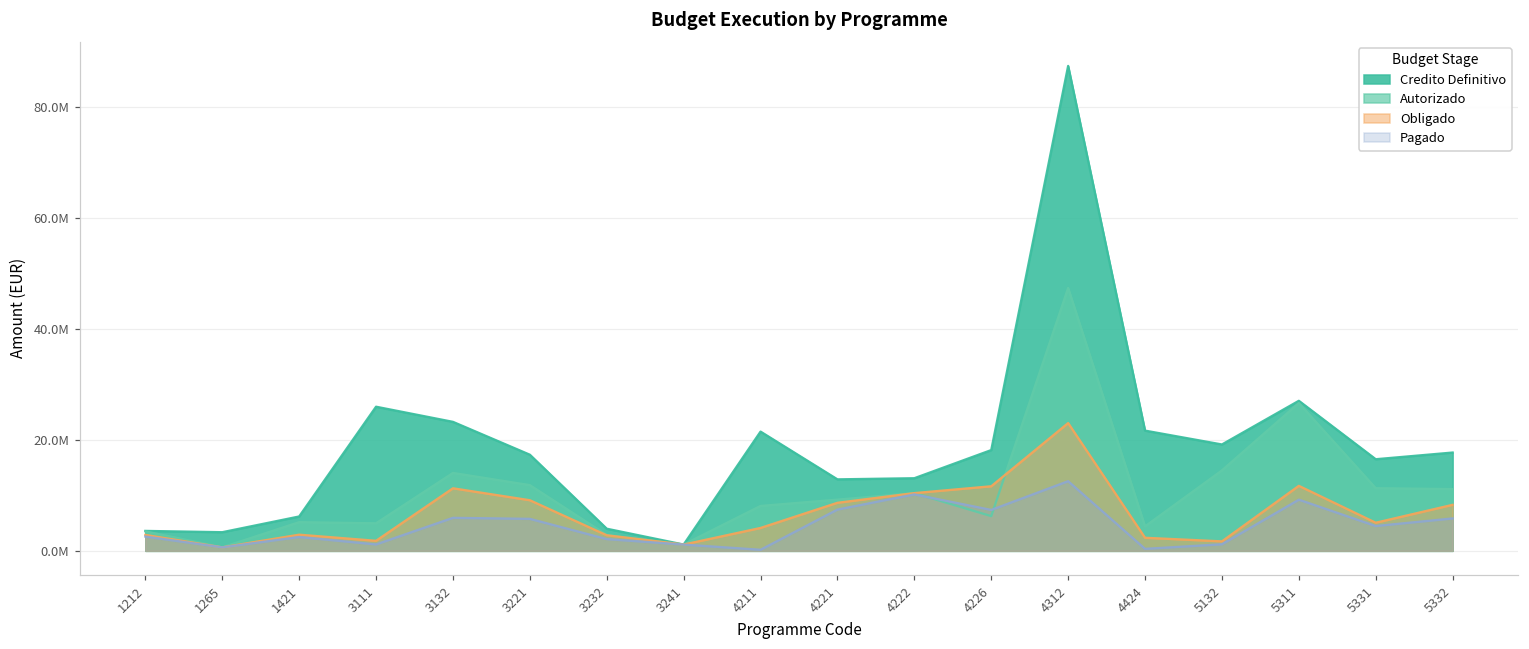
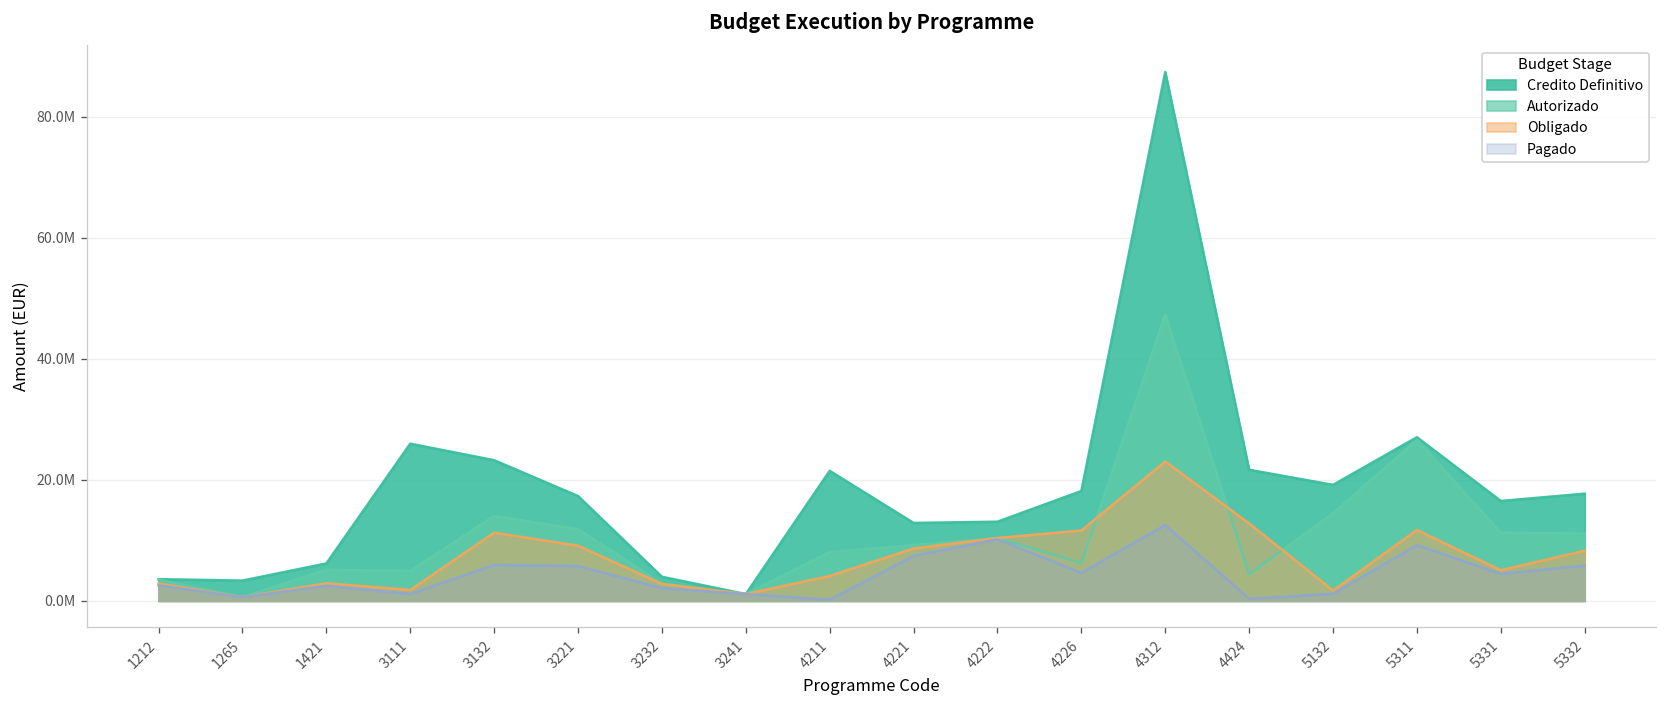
Pagado, 4226: 7000000 -> 5000000
Obligado, 4424: 2000000 -> 13000000
